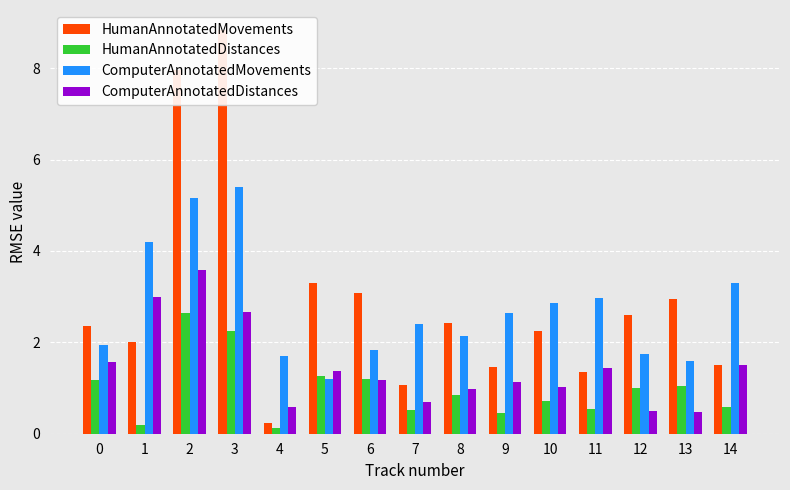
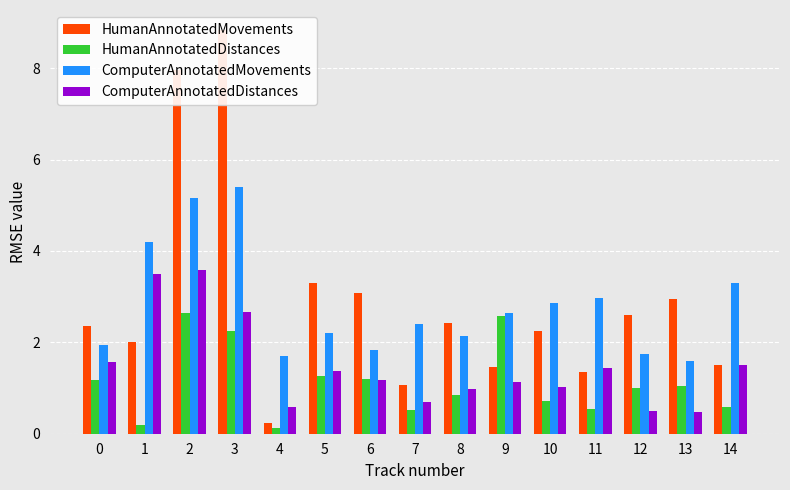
ComputerAnnotatedDistances, 1: 3.0 -> 3.5
ComputerAnnotatedMovements, 5: 1.2 -> 2.2
HumanAnnotatedDistances, 9: 0.5 -> 2.6
